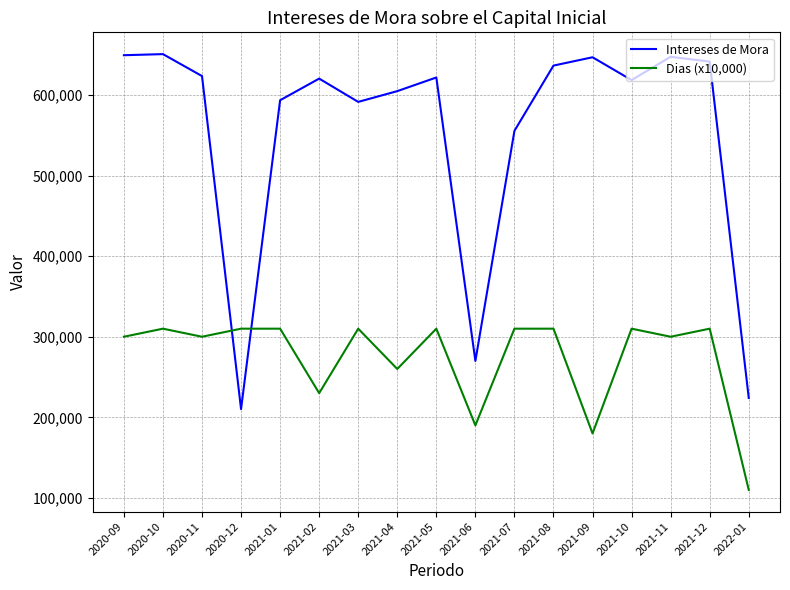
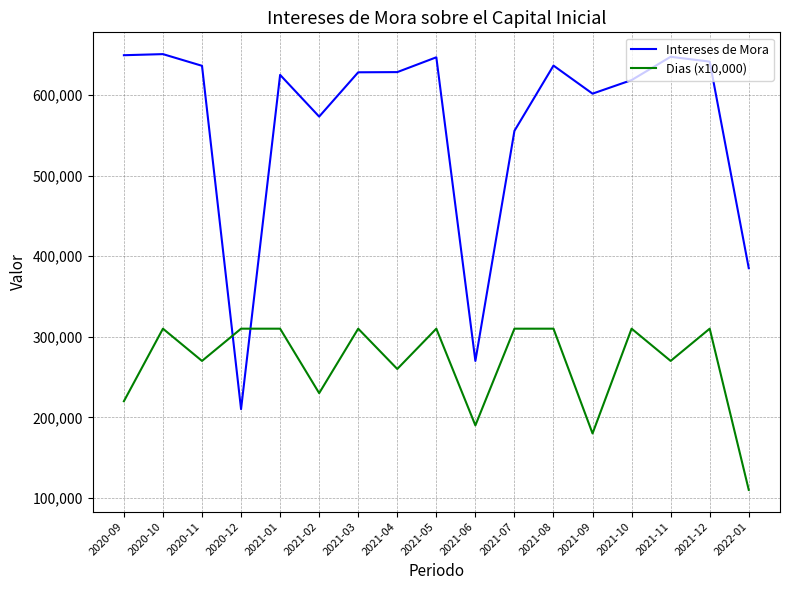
Dias (x10,000), 2020-09: 300,000 -> 220,000
Intereses de Mora, 2020-11: 620,000 -> 640,000
Dias (x10,000), 2020-11: 300,000 -> 270,000
Intereses de Mora, 2021-01: 590,000 -> 620,000
Intereses de Mora, 2021-02: 620,000 -> 570,000
Intereses de Mora, 2021-03: 590,000 -> 630,000
Intereses de Mora, 2021-04: 600,000 -> 630,000
Intereses de Mora, 2021-05: 620,000 -> 650,000
Intereses de Mora, 2021-09: 650,000 -> 600,000
Dias (x10,000), 2021-11: 300,000 -> 270,000
Intereses de Mora, 2022-01: 220,000 -> 390,000
